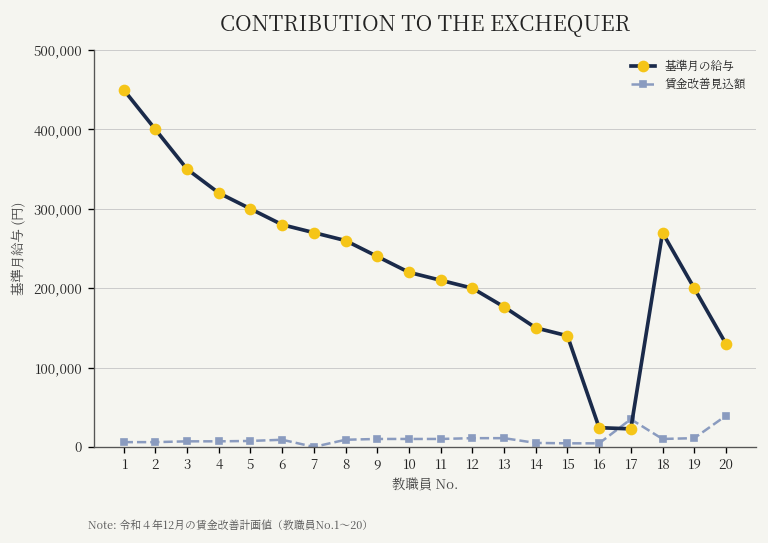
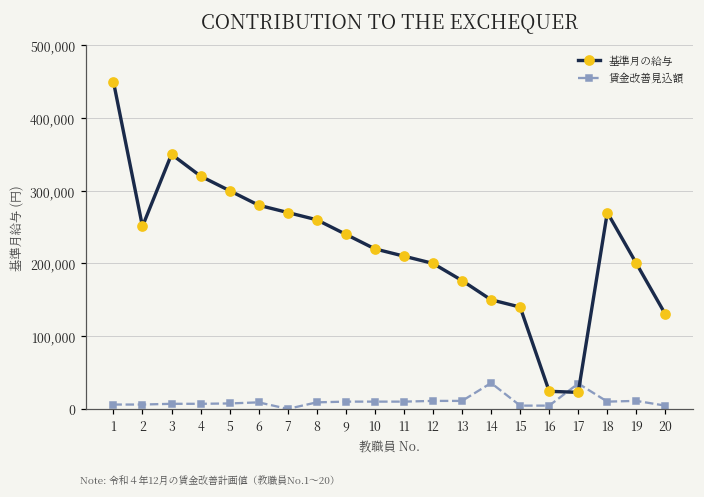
基準月の給与, 2: 400,000 -> 250,000
賃金改善見込額, 14: 10,000 -> 40,000
賃金改善見込額, 20: 40,000 -> 0
